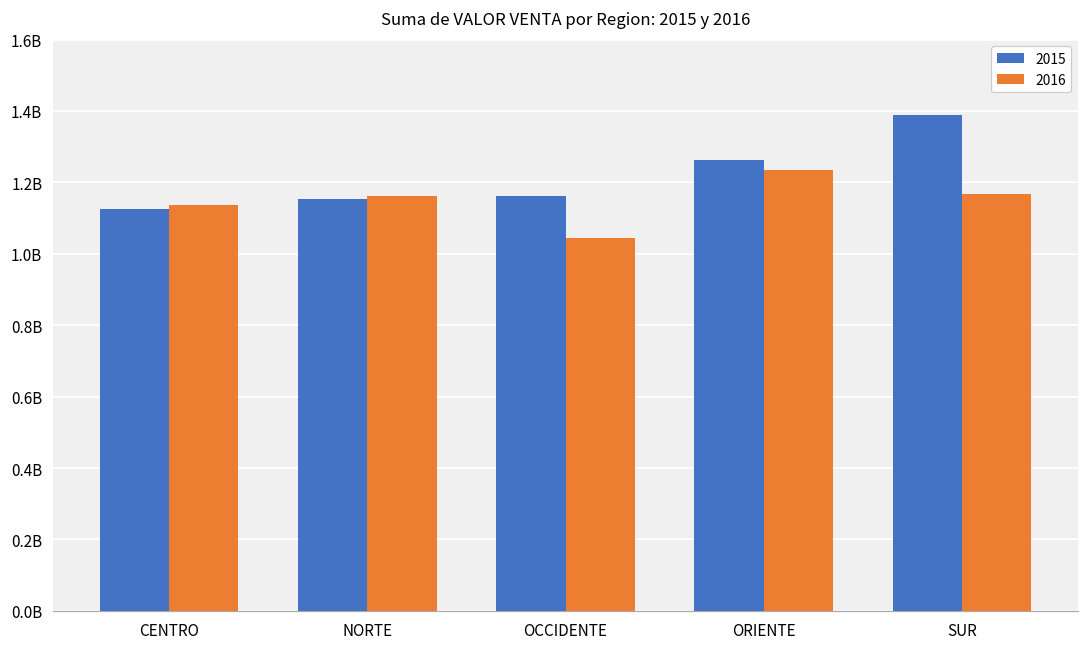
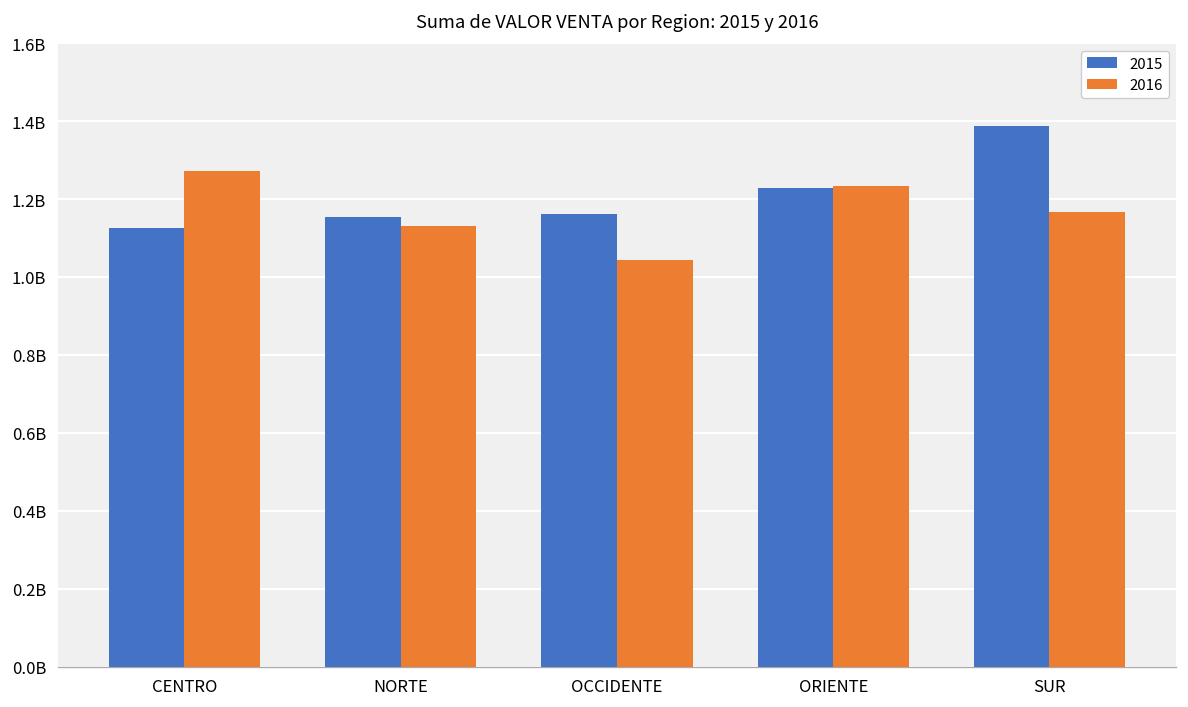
2016, CENTRO: 1140000000 -> 1270000000
2016, NORTE: 1160000000 -> 1130000000
2015, ORIENTE: 1260000000 -> 1230000000
